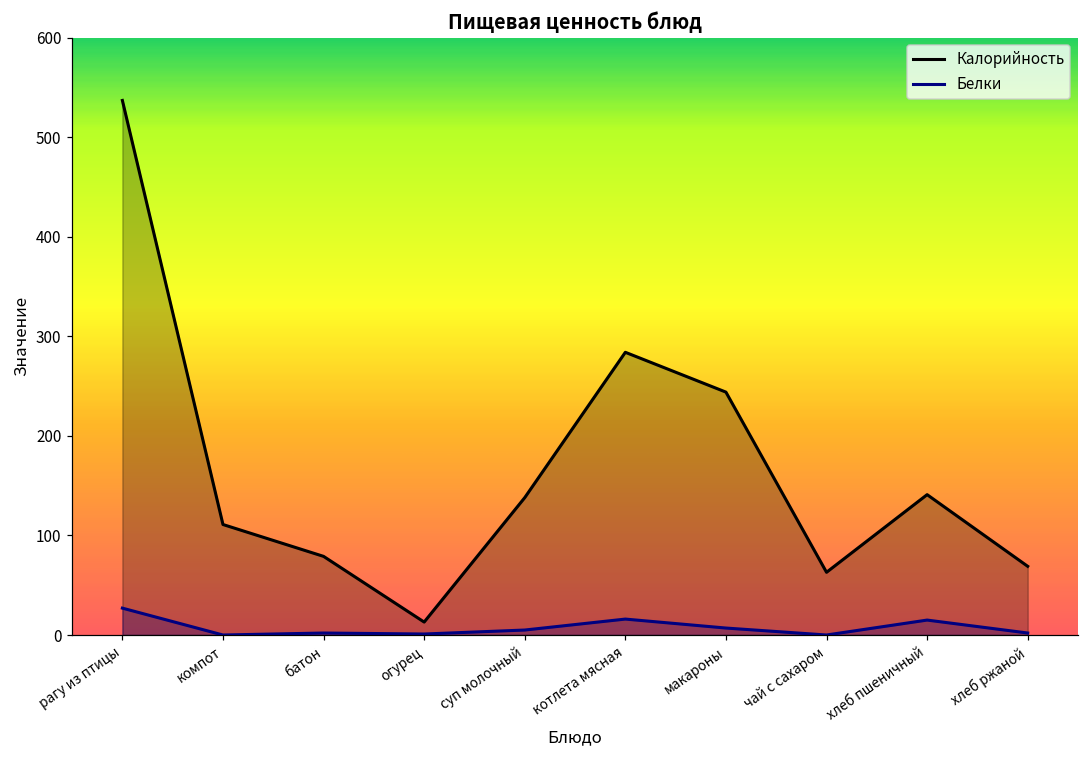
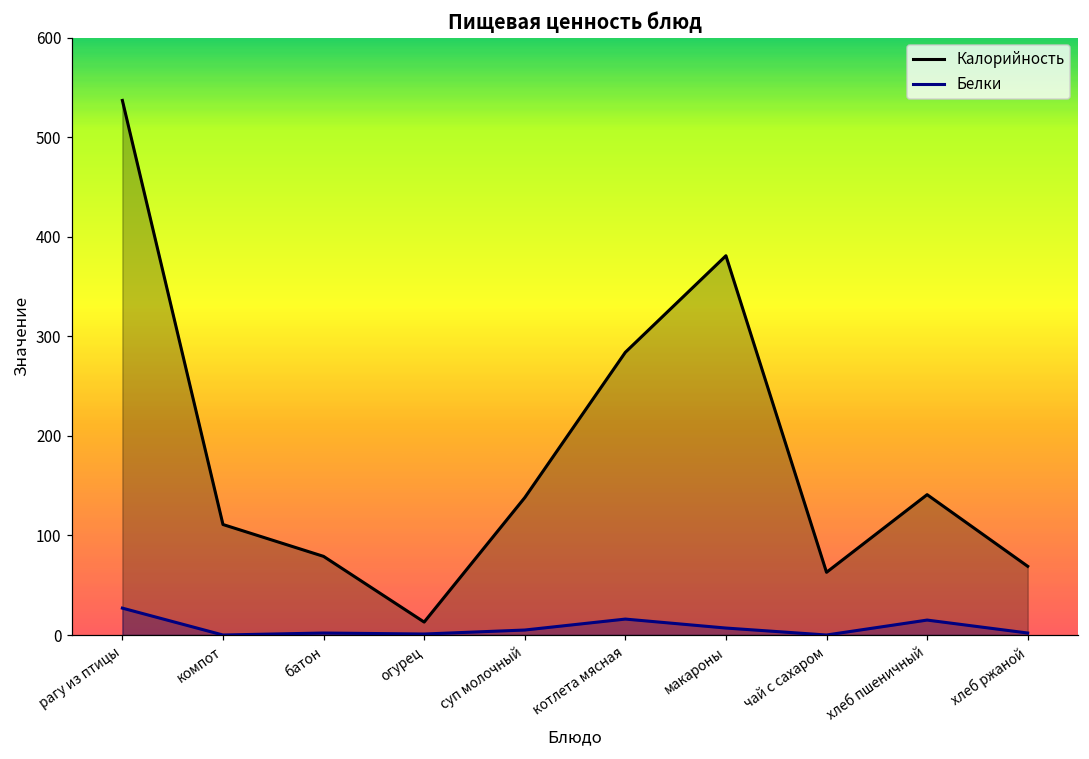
Калорийность, макароны: 240 -> 380
